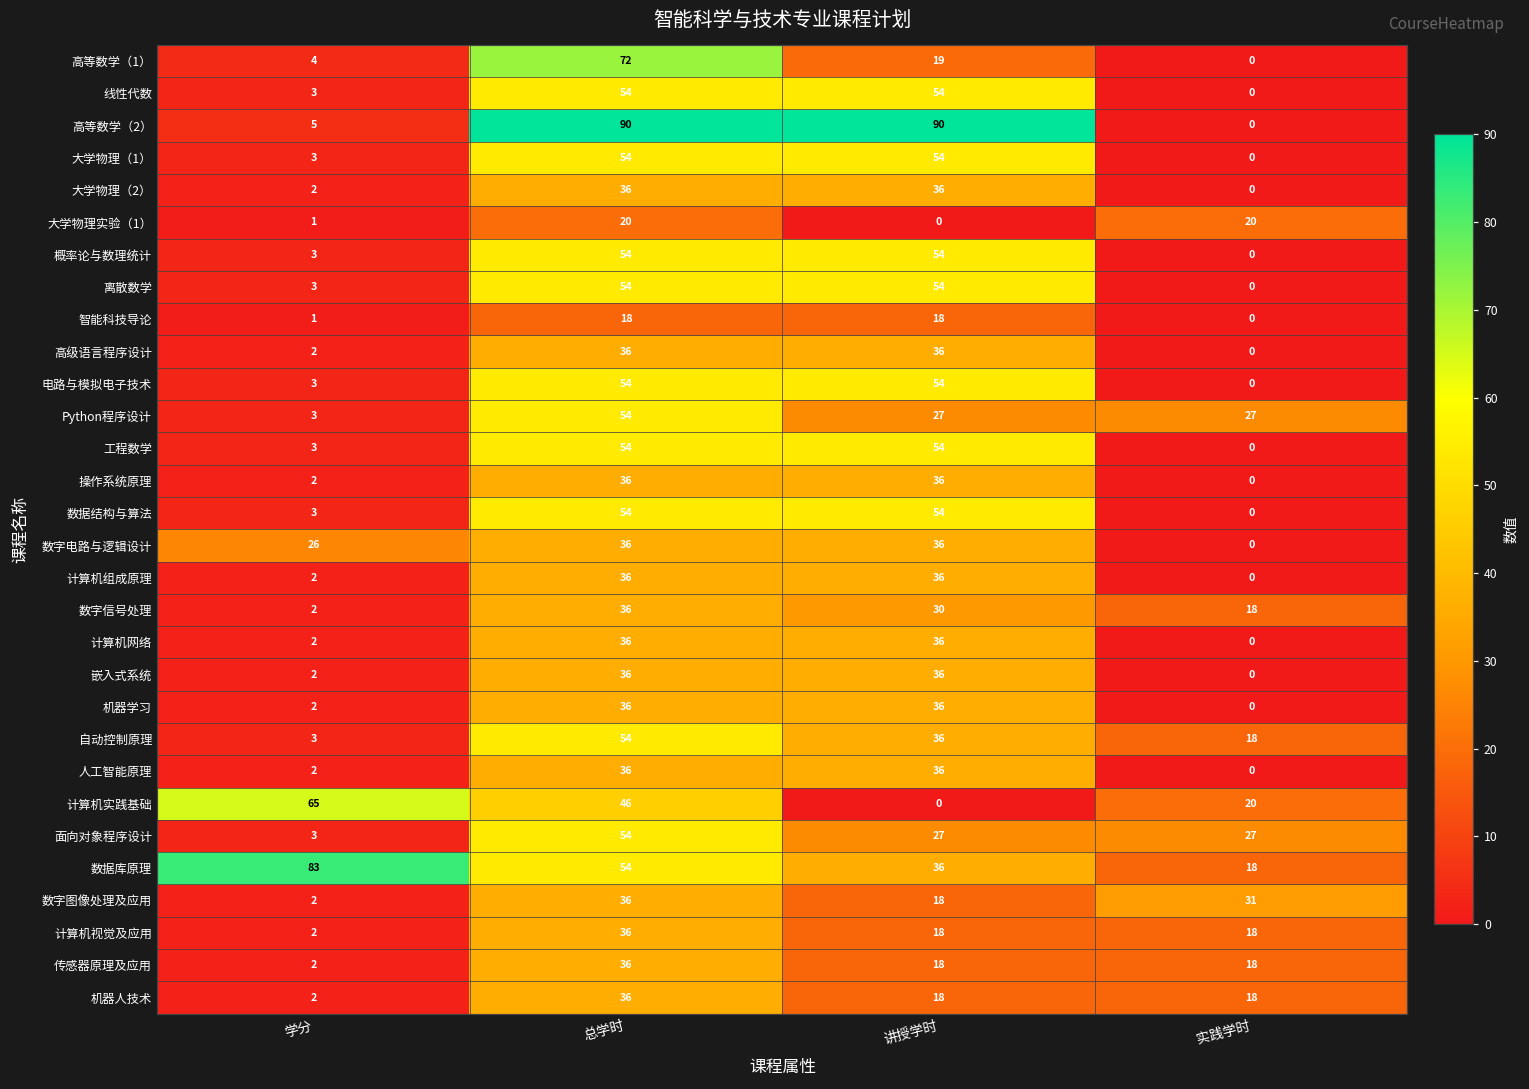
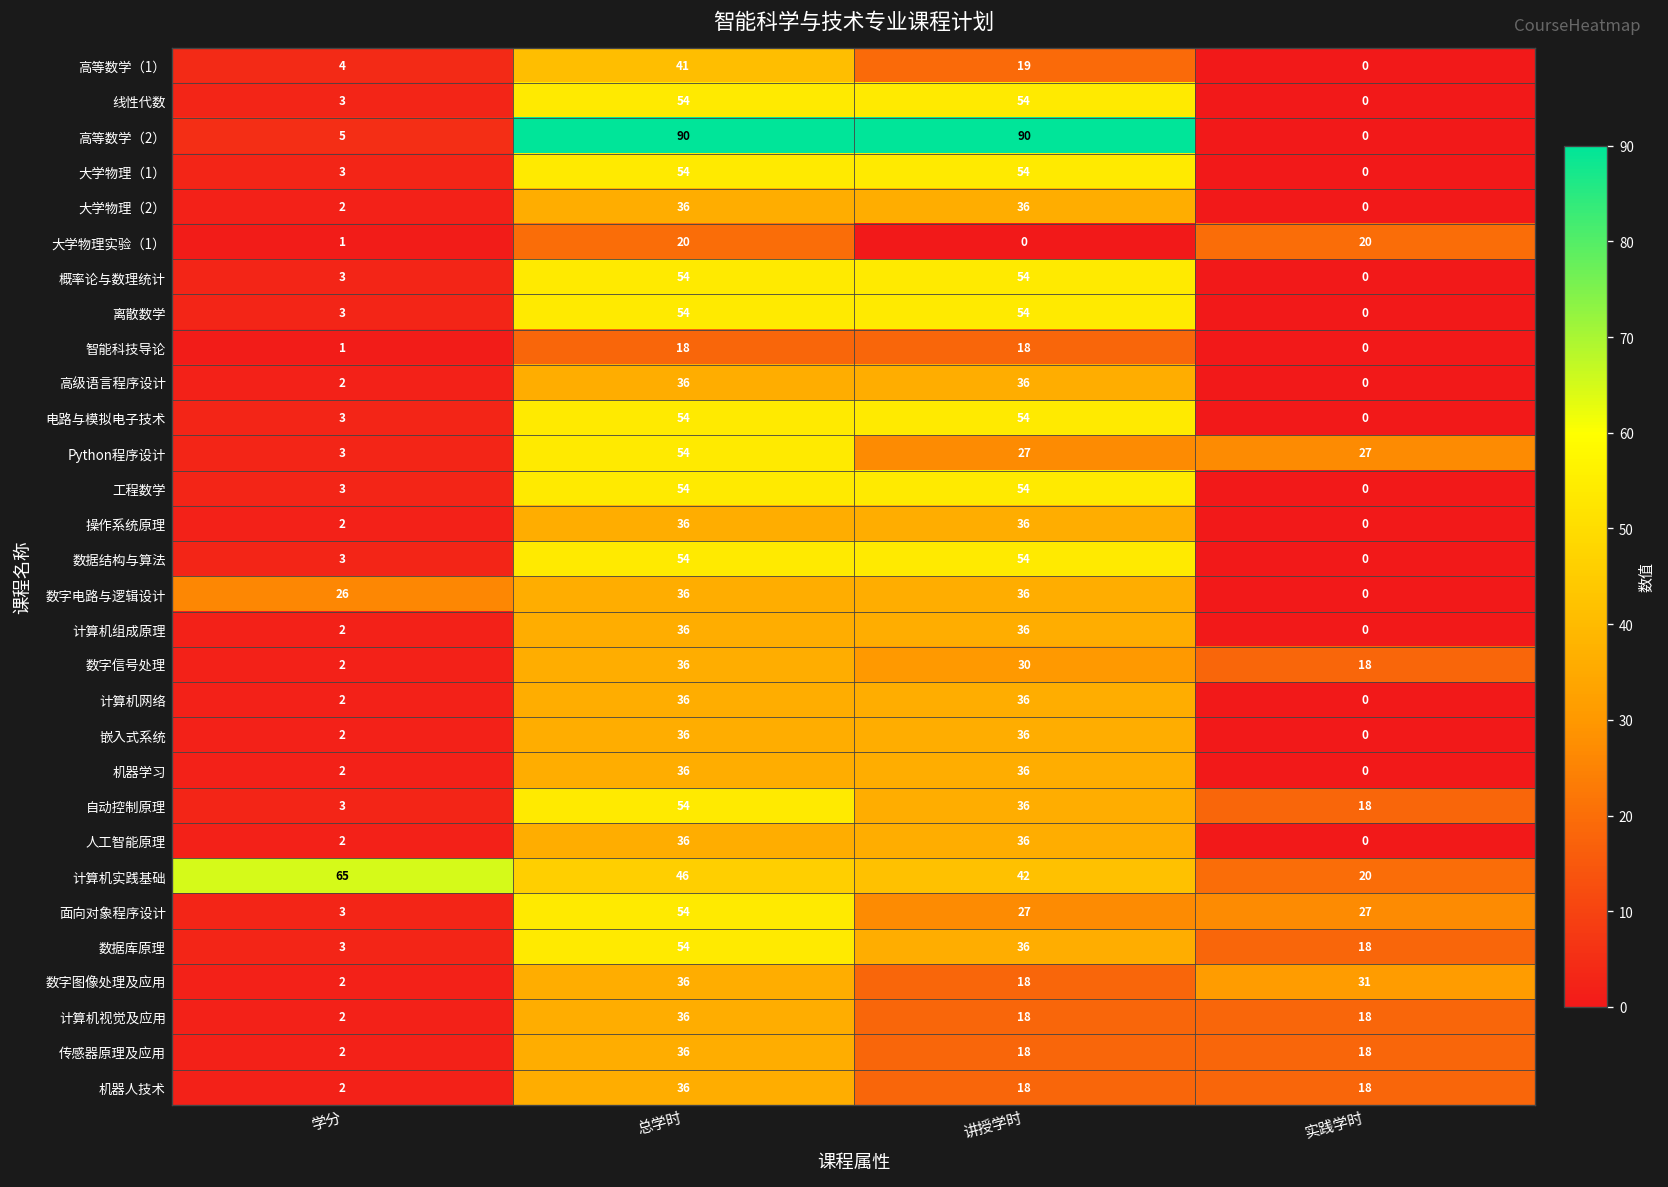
高等数学（1）, 总学时: 72 -> 41
计算机实践基础, 讲授学时: 0 -> 42
数据库原理, 学分: 83 -> 3
